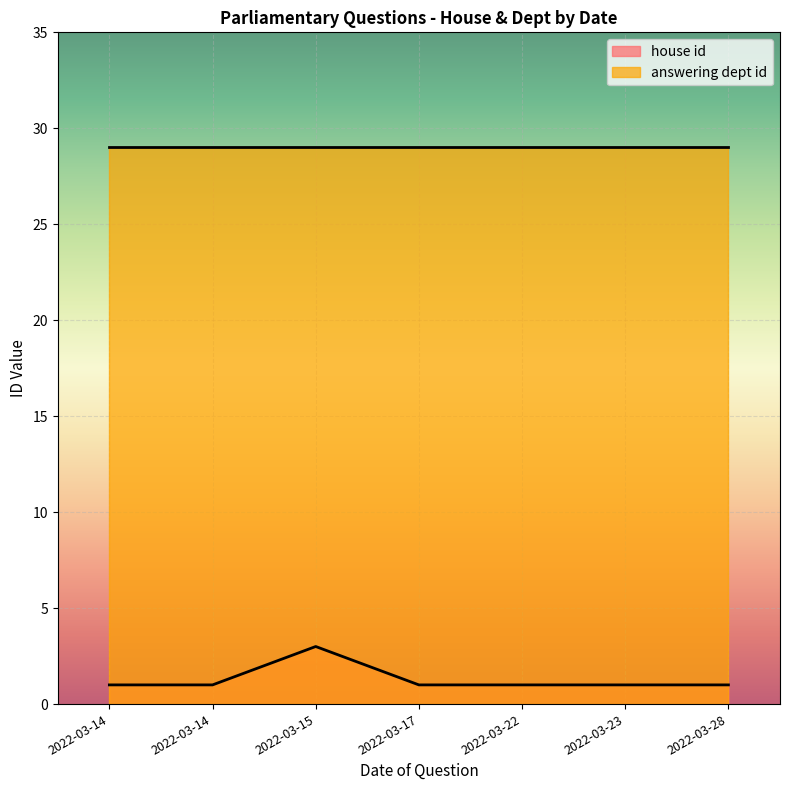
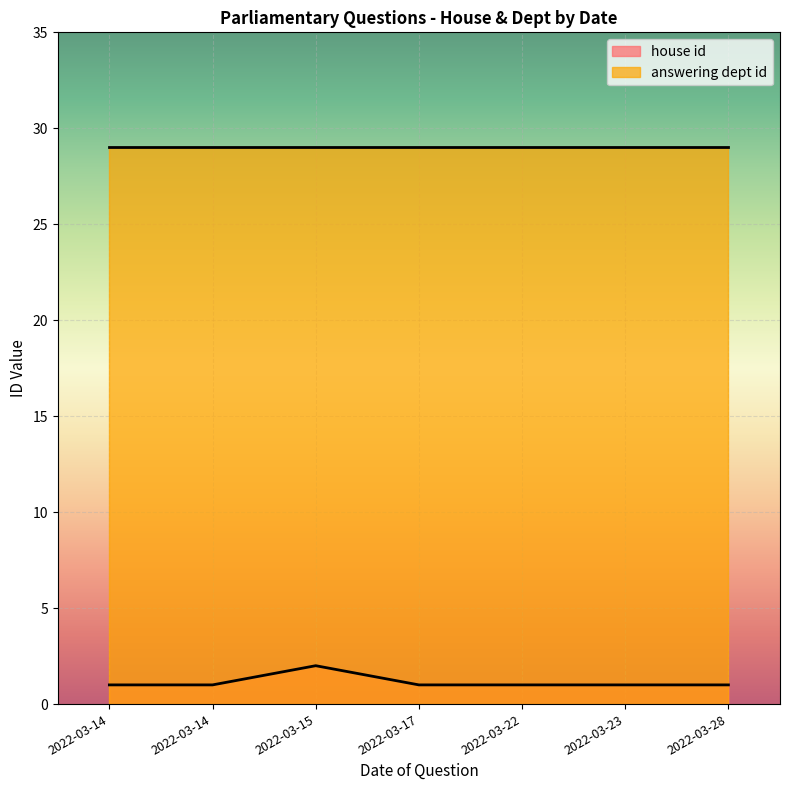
house id, 2022-03-15: 3 -> 2
